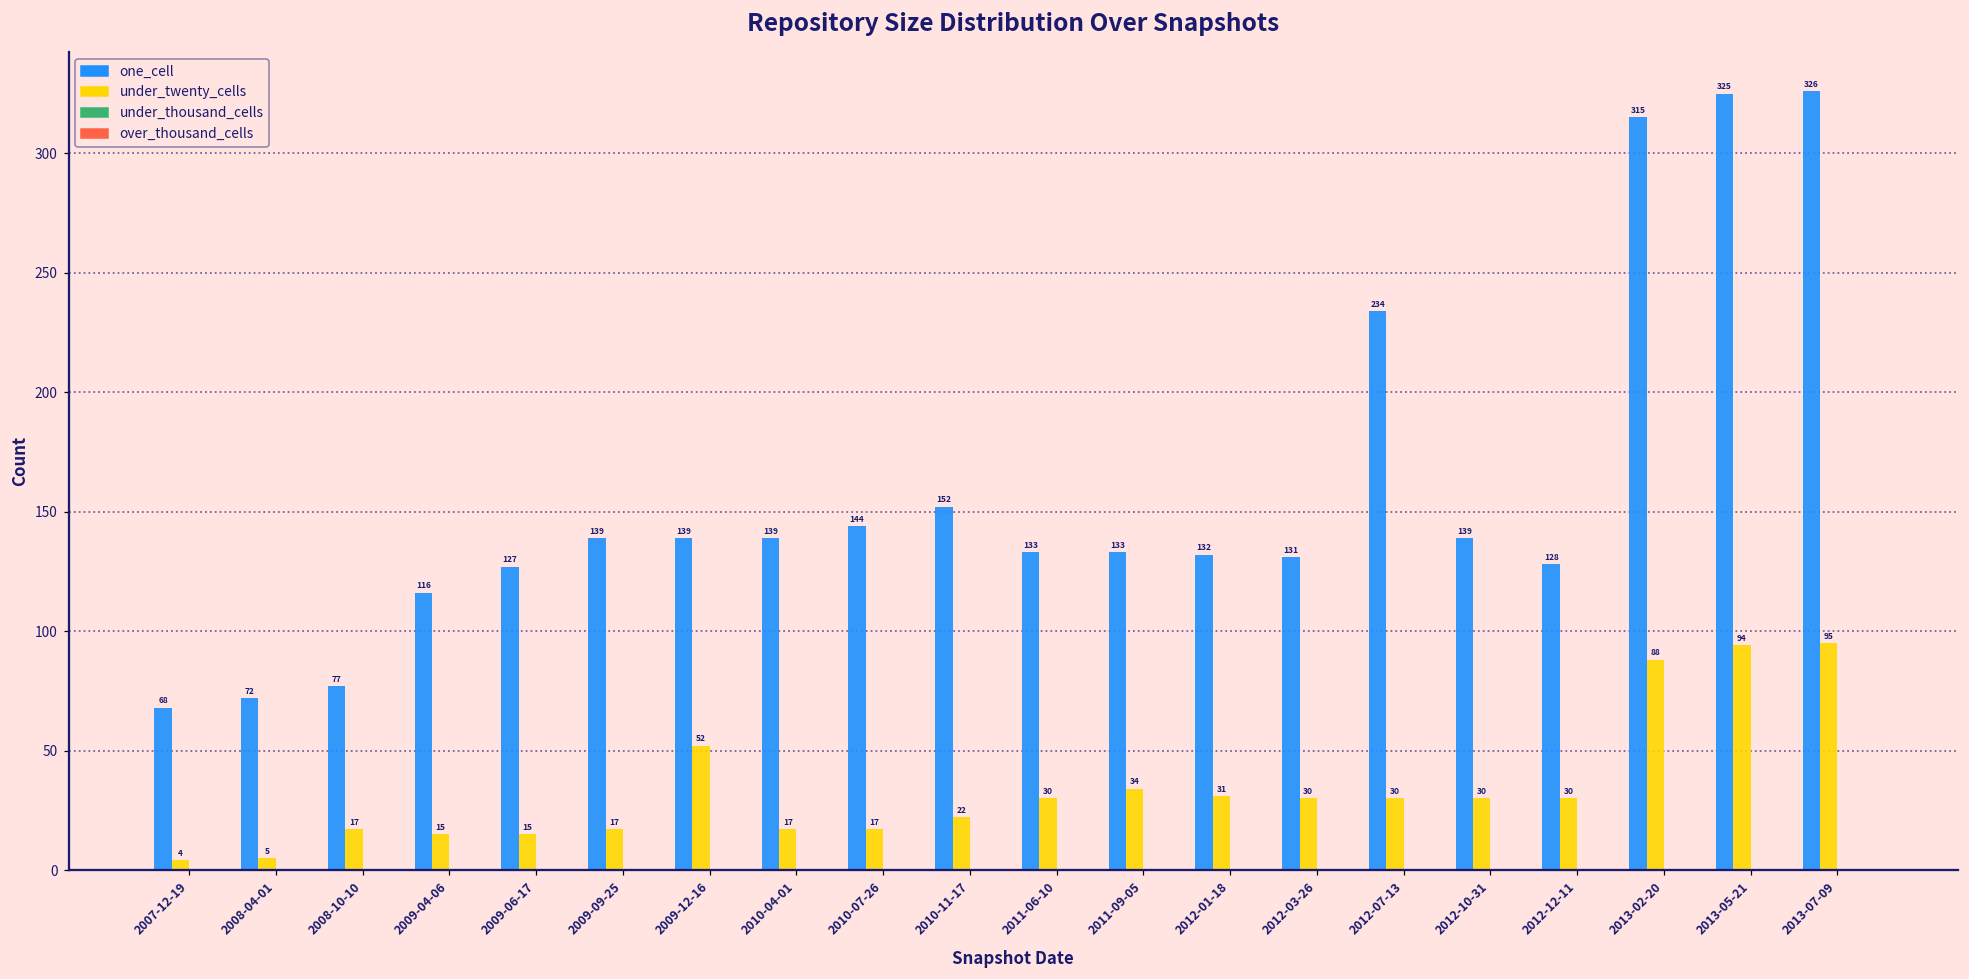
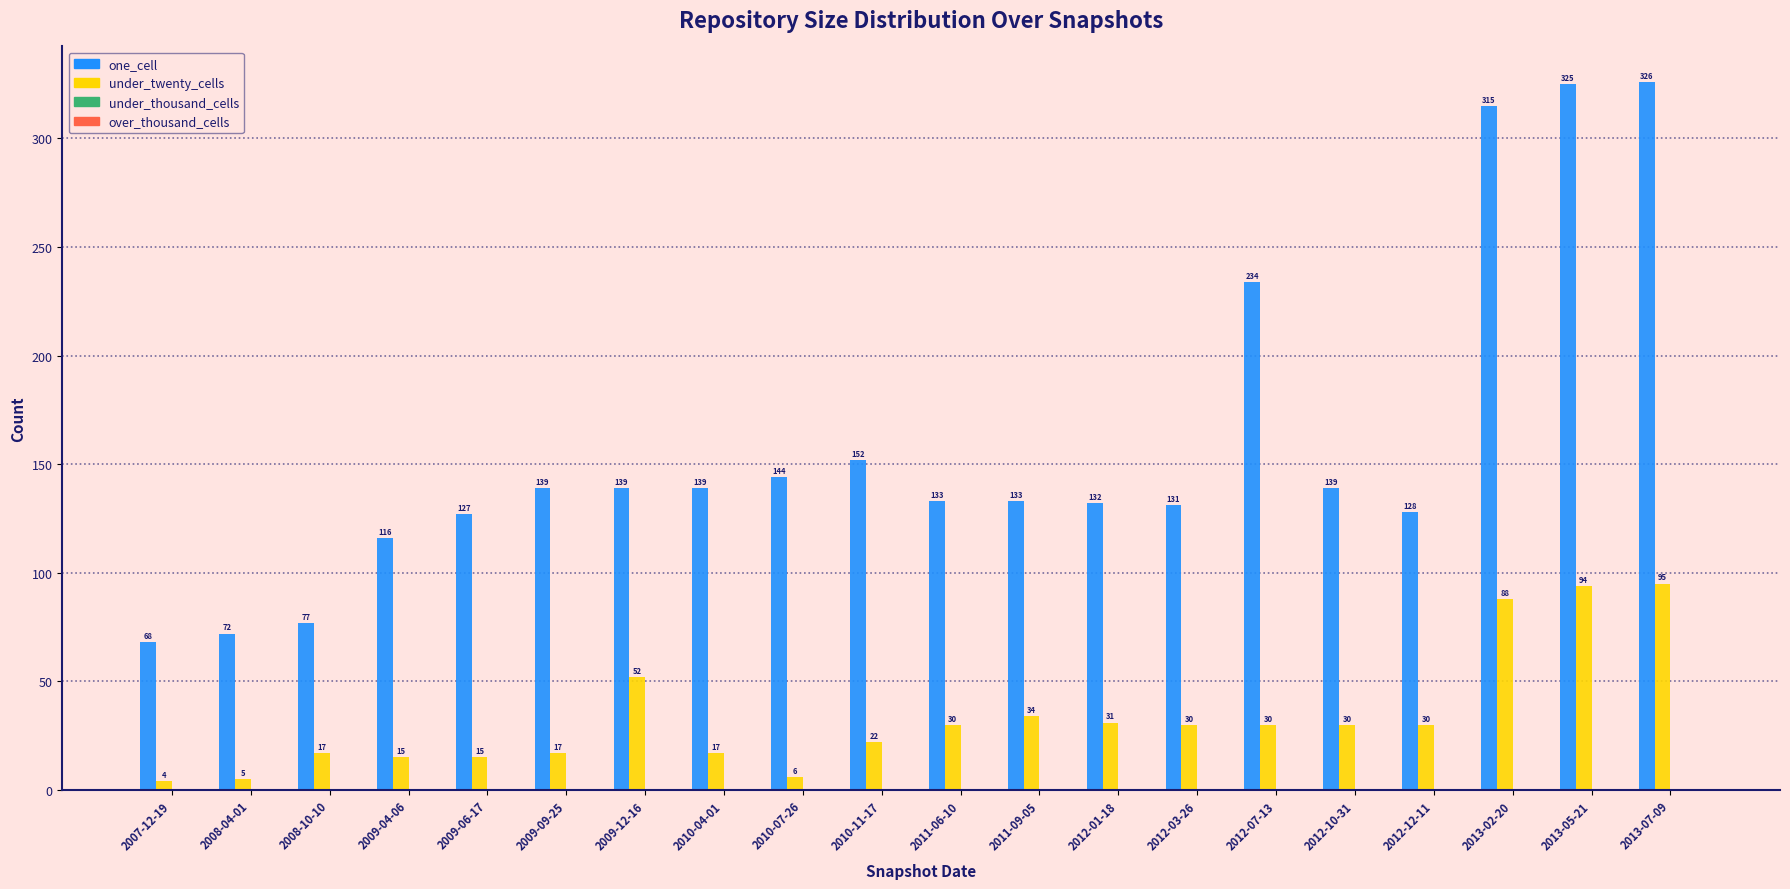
under_twenty_cells, 2010-07-26: 17 -> 6
